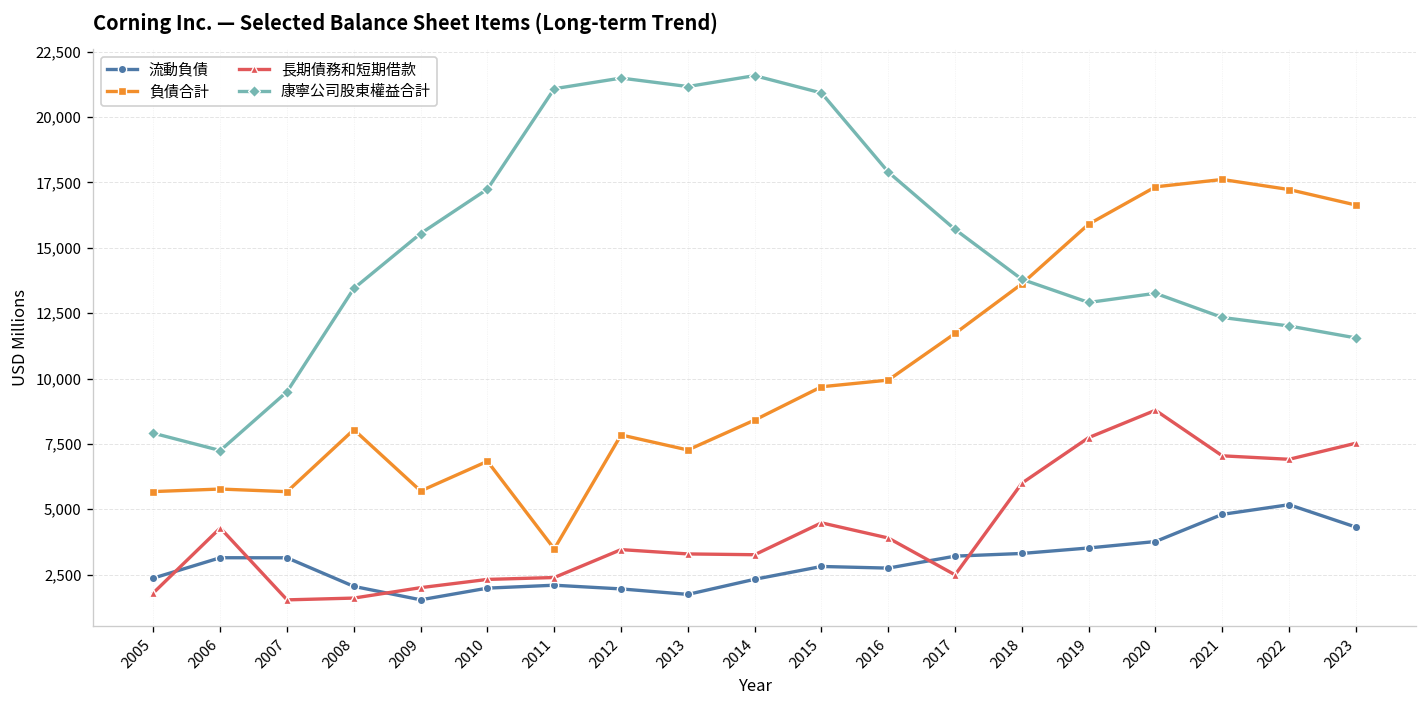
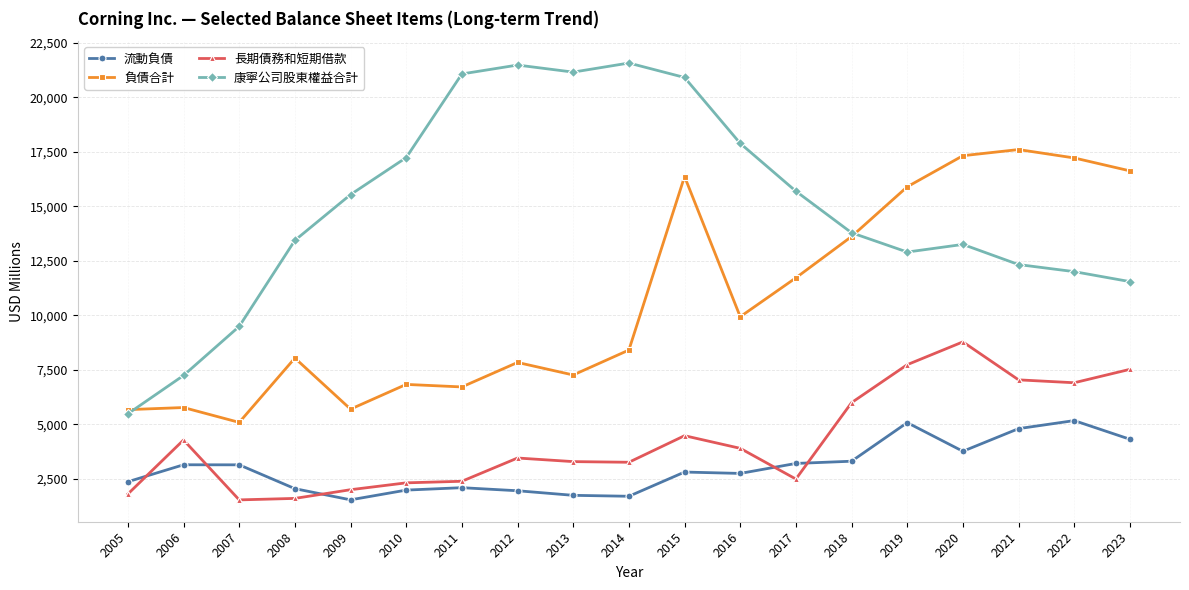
康寧公司股東權益合計, 2005: 7,900 -> 5,500
負債合計, 2007: 5,700 -> 5,100
負債合計, 2011: 3,500 -> 6,700
流動負債, 2014: 2,300 -> 1,700
負債合計, 2015: 9,700 -> 16,400
流動負債, 2019: 3,500 -> 5,100
